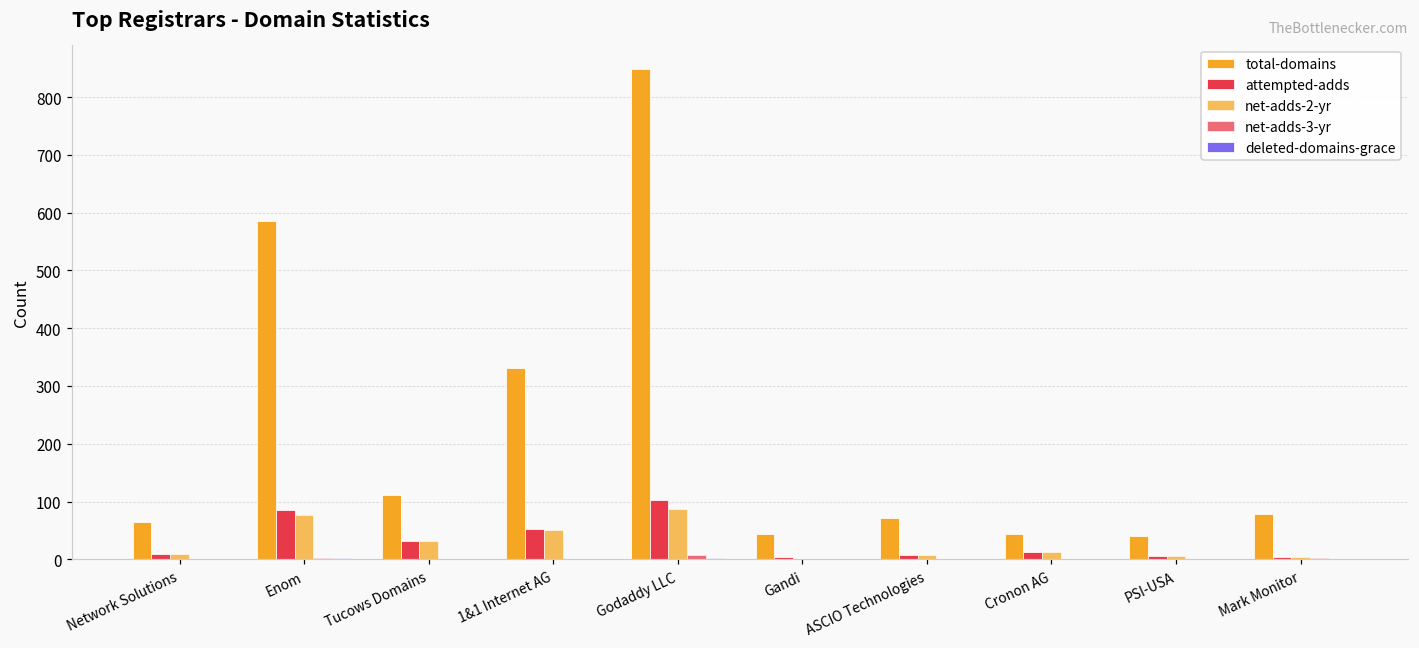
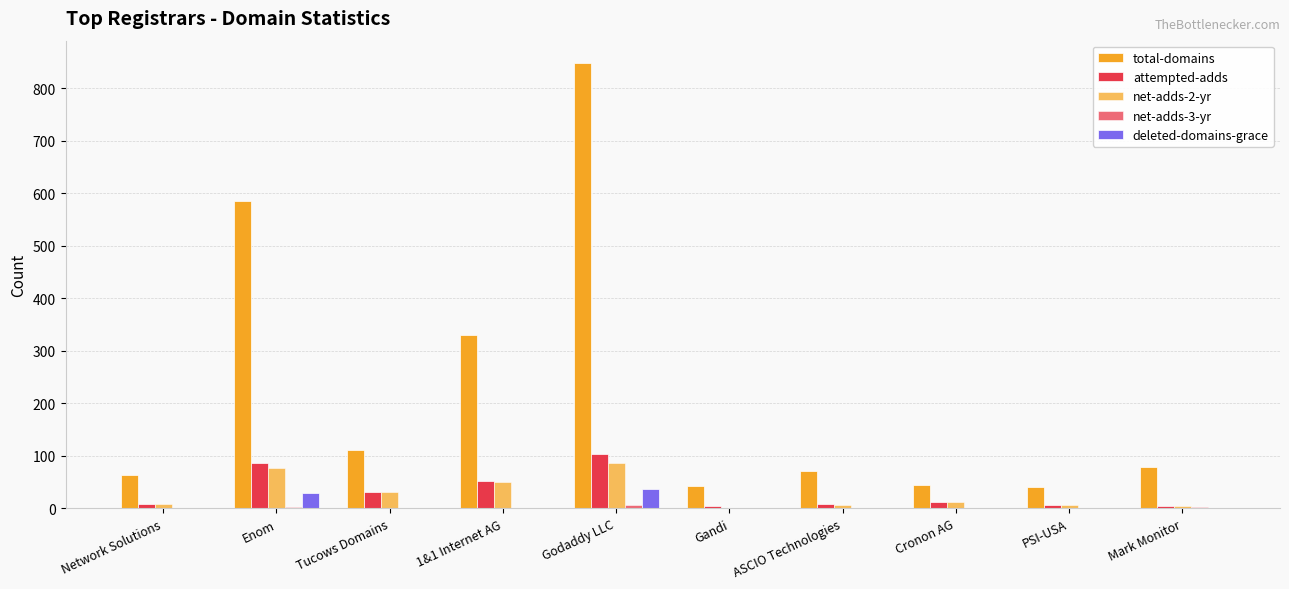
deleted-domains-grace, Enom: 0 -> 30
deleted-domains-grace, Godaddy LLC: 0 -> 40
